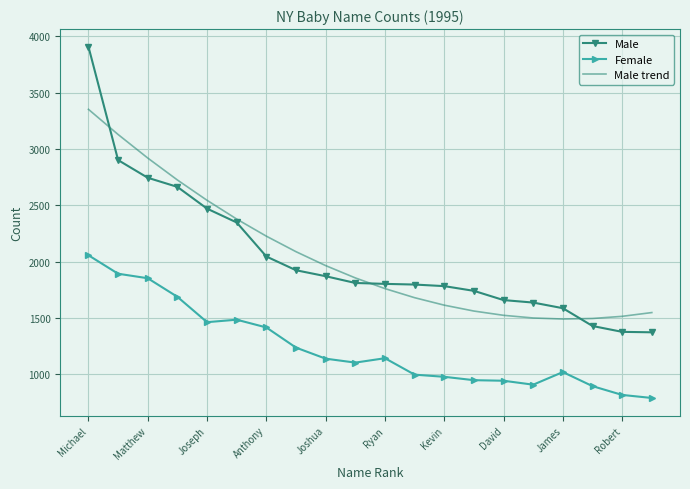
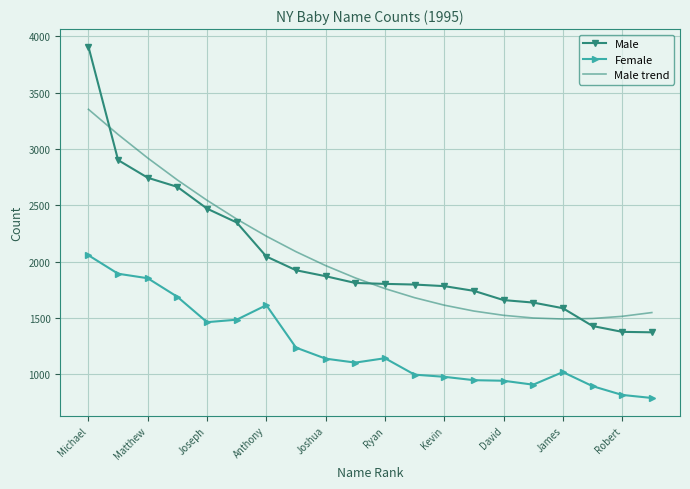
Female, Anthony: 1420 -> 1610
